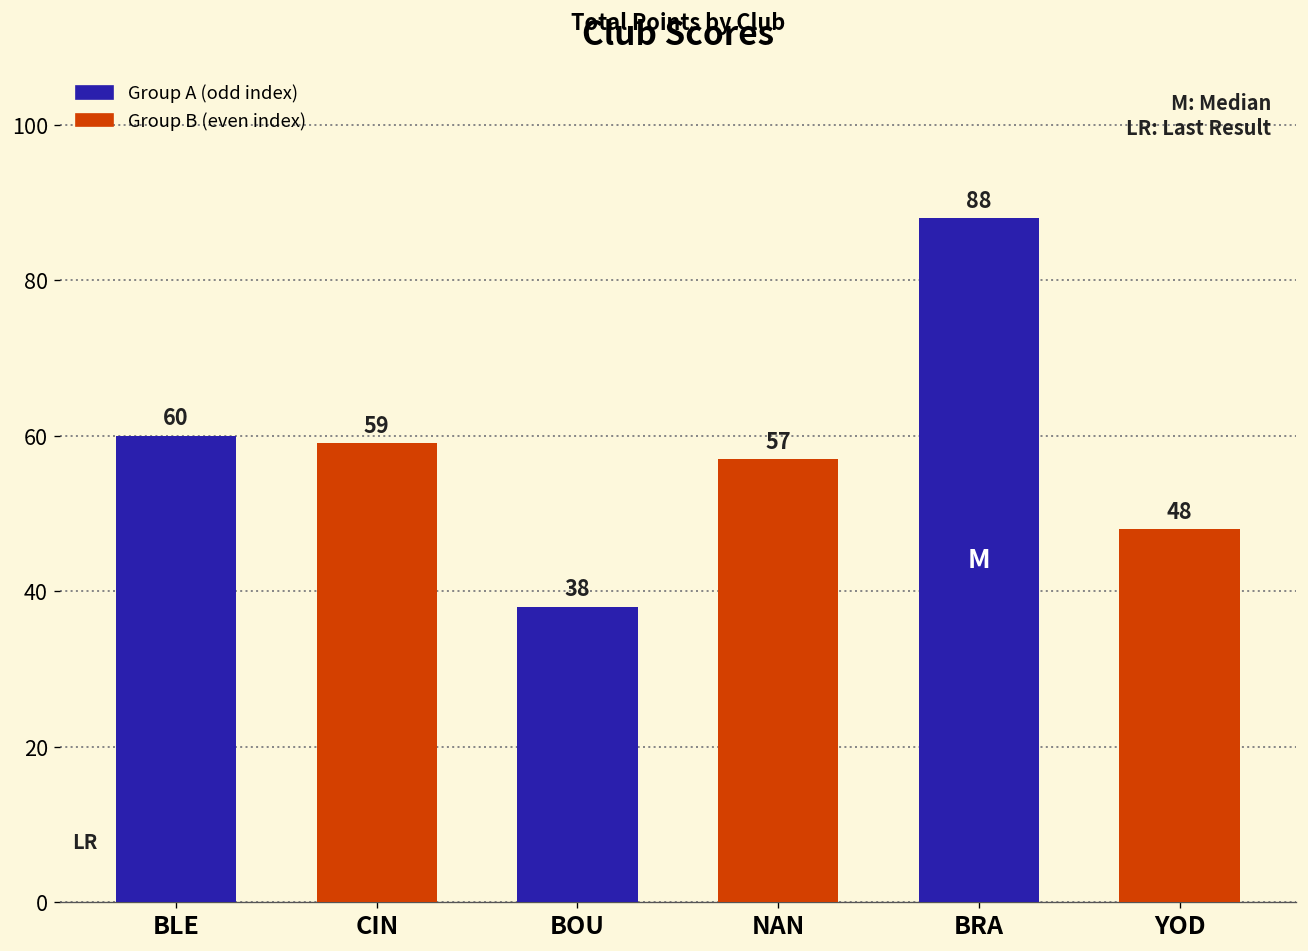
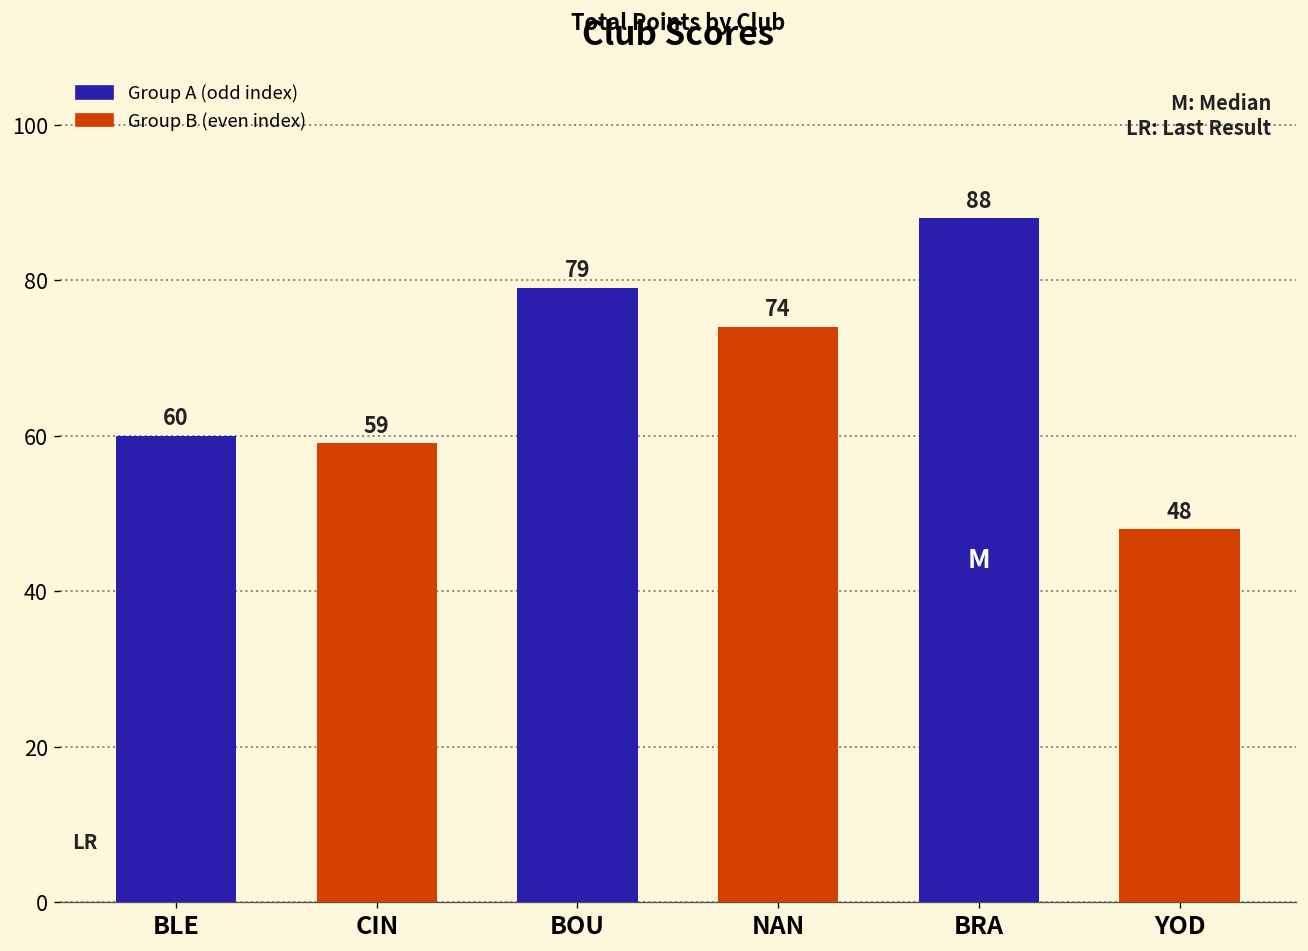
BOU: 38 -> 79
NAN: 57 -> 74
